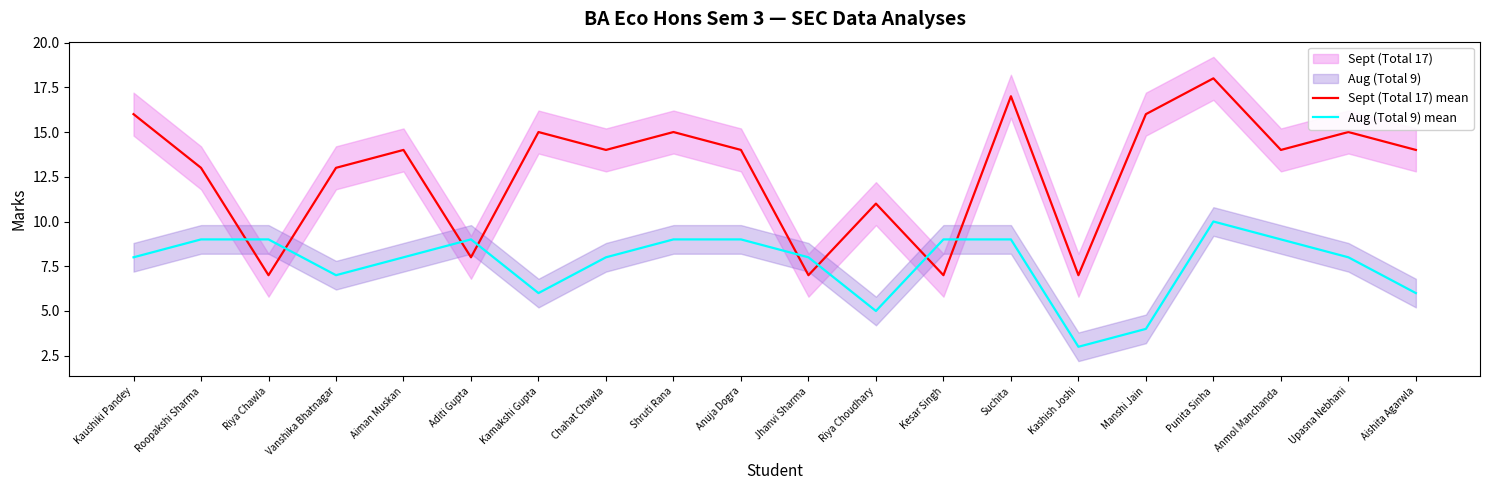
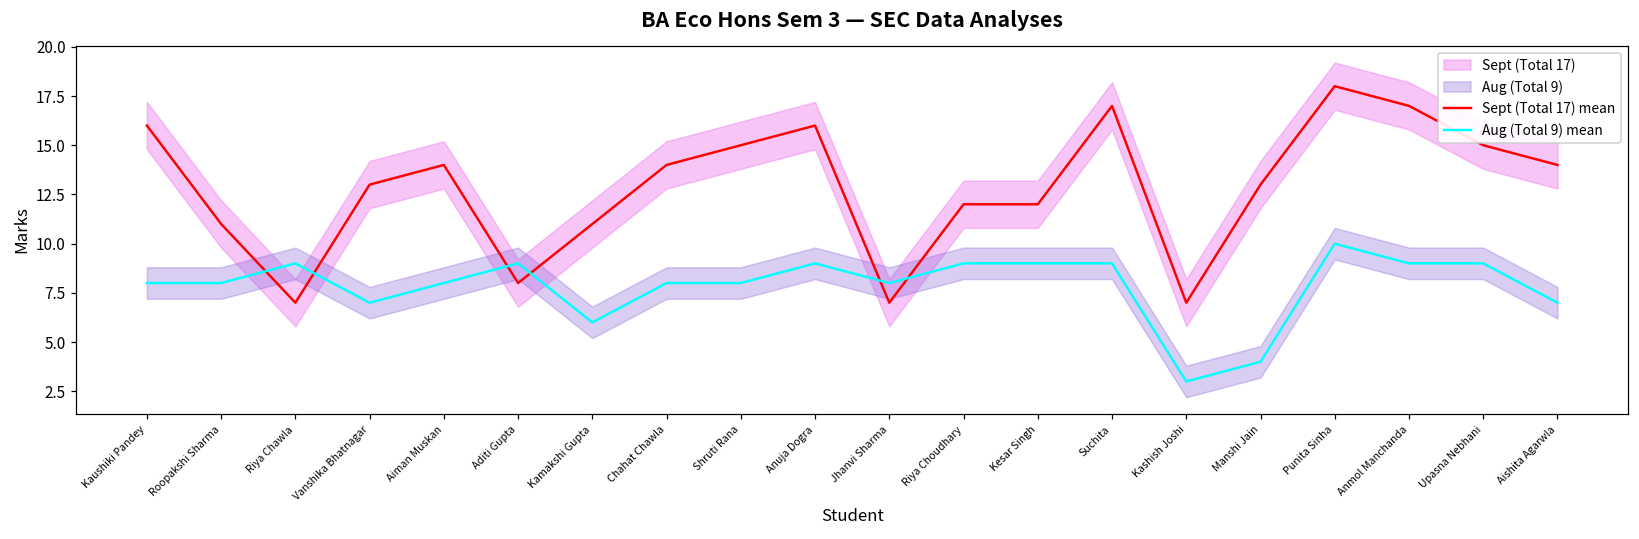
Sept (Total 17) mean, Roopakshi Sharma: 13 -> 11
Aug (Total 9) mean, Roopakshi Sharma: 9 -> 8
Sept (Total 17) mean, Kamakshi Gupta: 15 -> 11
Aug (Total 9) mean, Shruti Rana: 9 -> 8
Sept (Total 17) mean, Anuja Dogra: 14 -> 16
Sept (Total 17) mean, Riya Choudhary: 11 -> 12
Aug (Total 9) mean, Riya Choudhary: 5 -> 9
Sept (Total 17) mean, Kesar Singh: 7 -> 12
Sept (Total 17) mean, Manshi Jain: 16 -> 13
Sept (Total 17) mean, Anmol Manchanda: 14 -> 17
Aug (Total 9) mean, Upasna Nebhani: 8 -> 9
Aug (Total 9) mean, Aishita Agarwla: 6 -> 7
